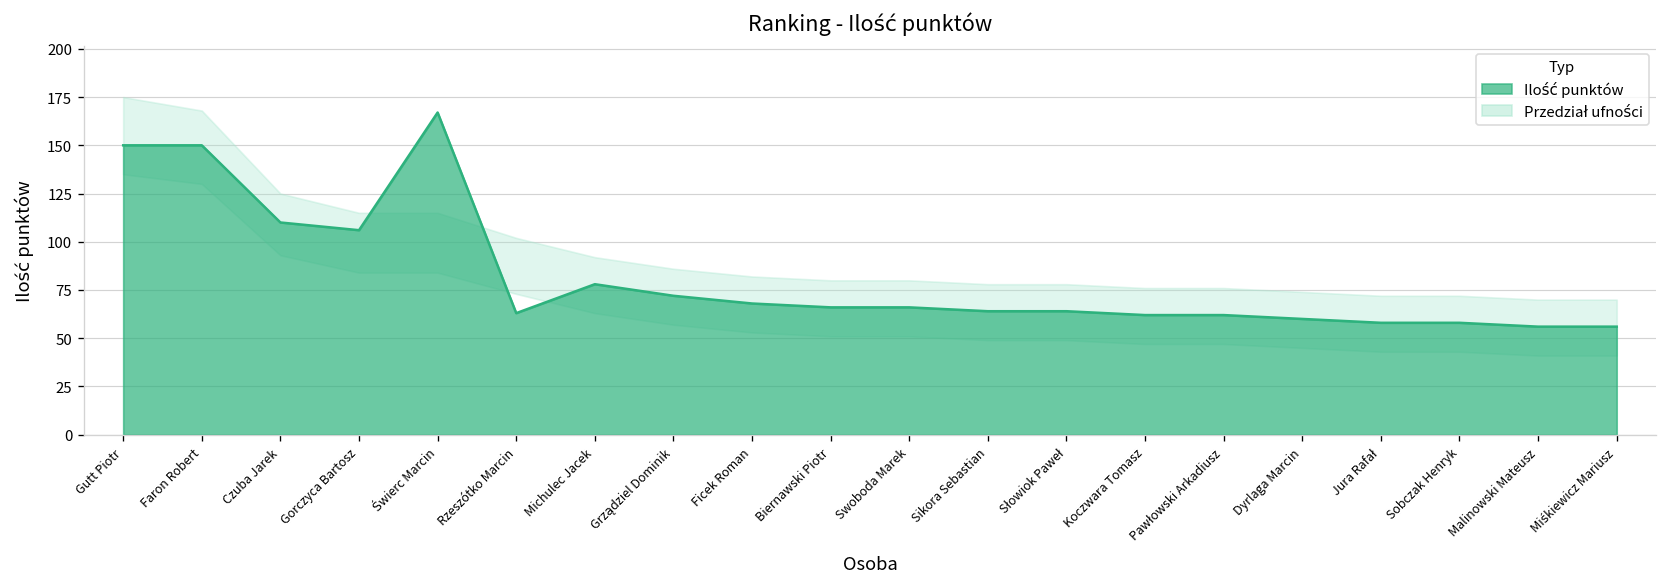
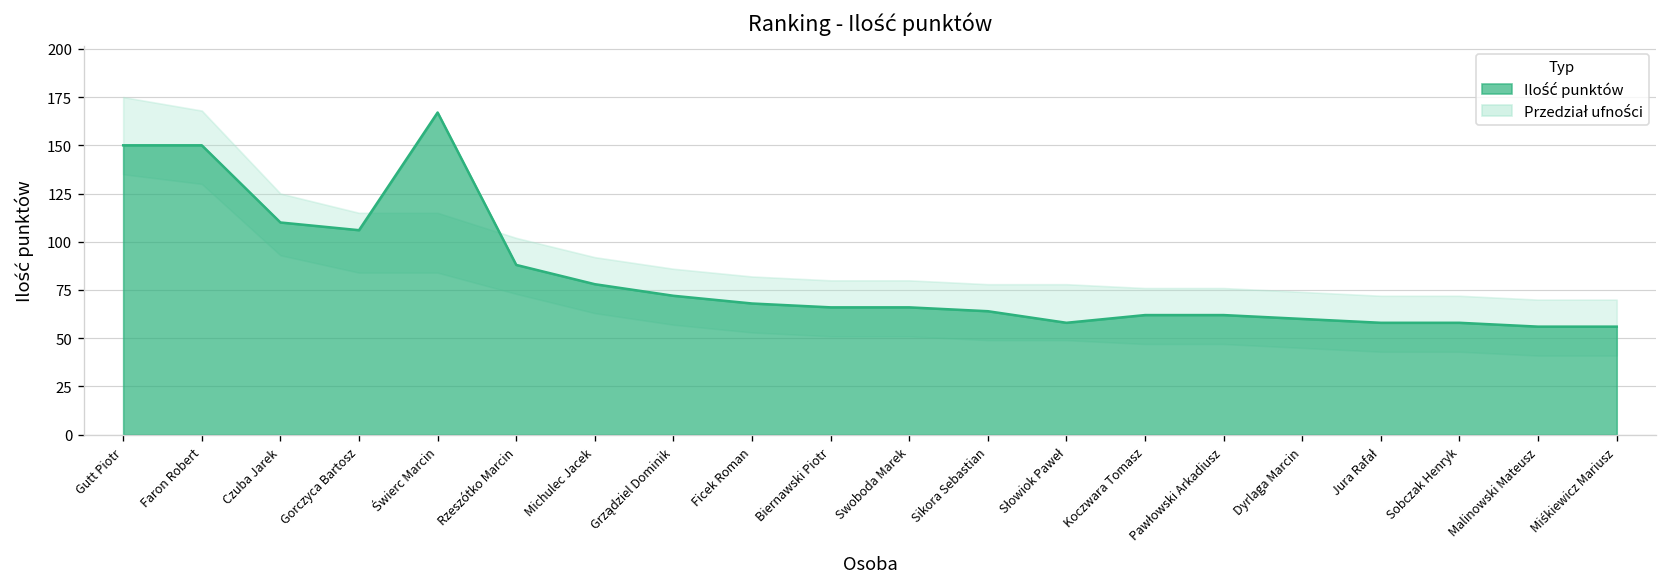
Ilość punktów, Rzeszótko Marcin: 63 -> 88
Ilość punktów, Słowiok Paweł: 64 -> 58
